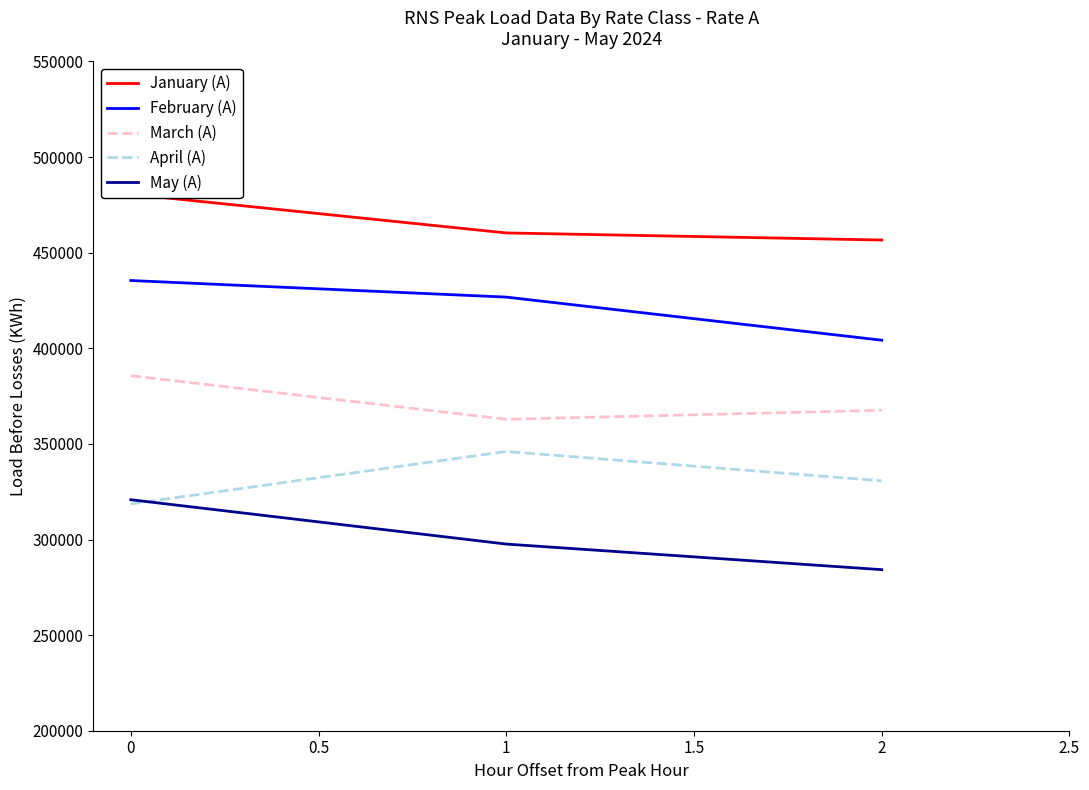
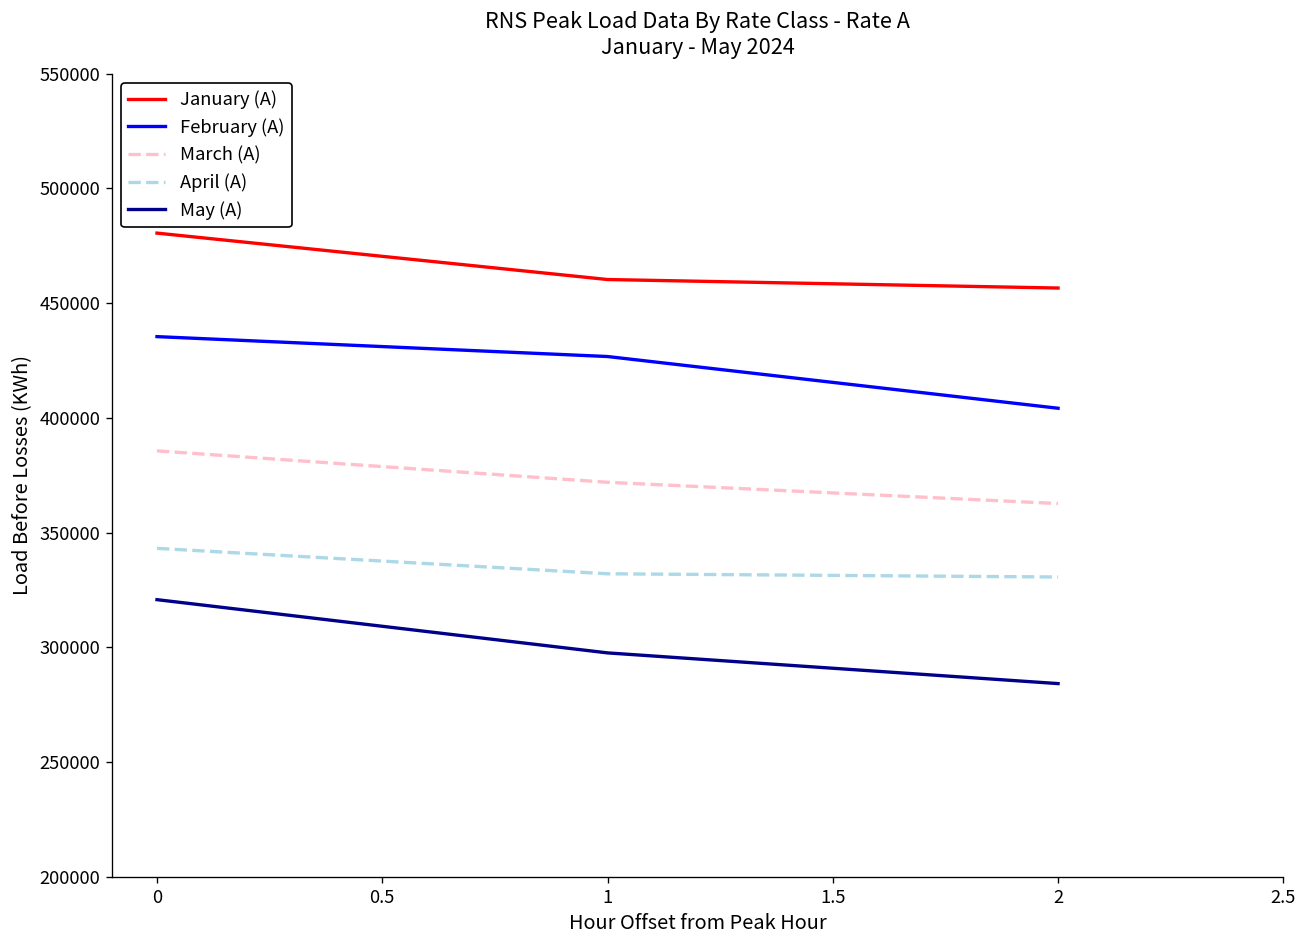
April (A), 0: 319000 -> 343000
March (A), 1: 363000 -> 372000
April (A), 1: 346000 -> 332000
March (A), 2: 368000 -> 363000
